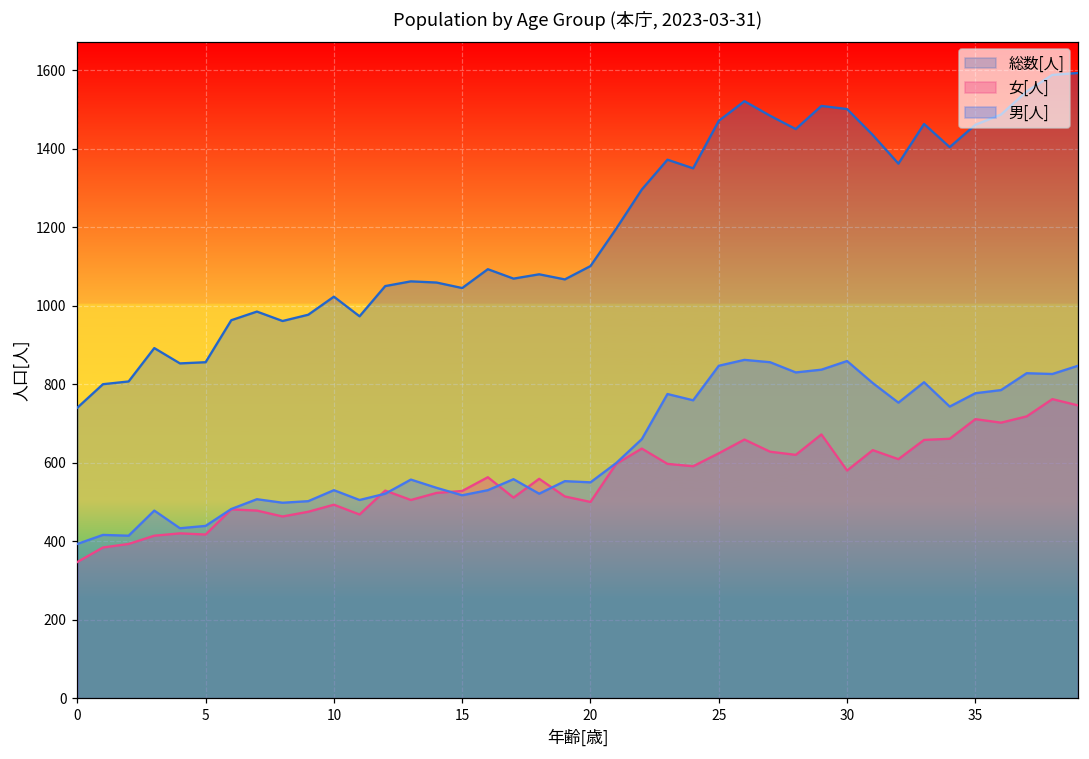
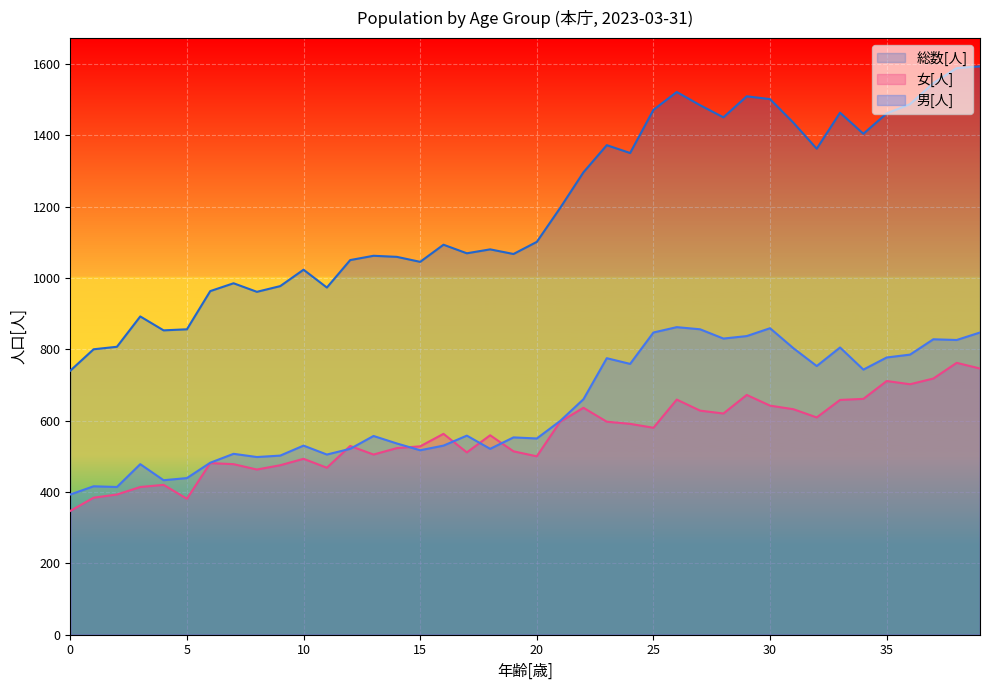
女[人], 5: 420 -> 380
女[人], 25: 620 -> 580
女[人], 30: 580 -> 640
